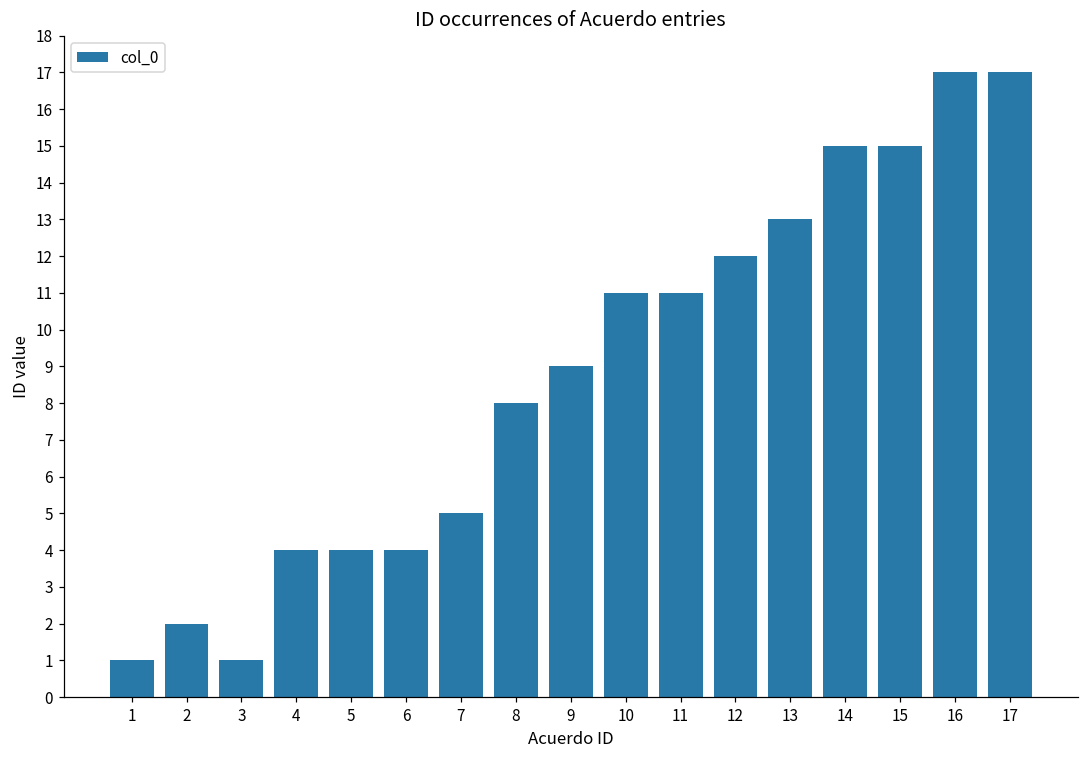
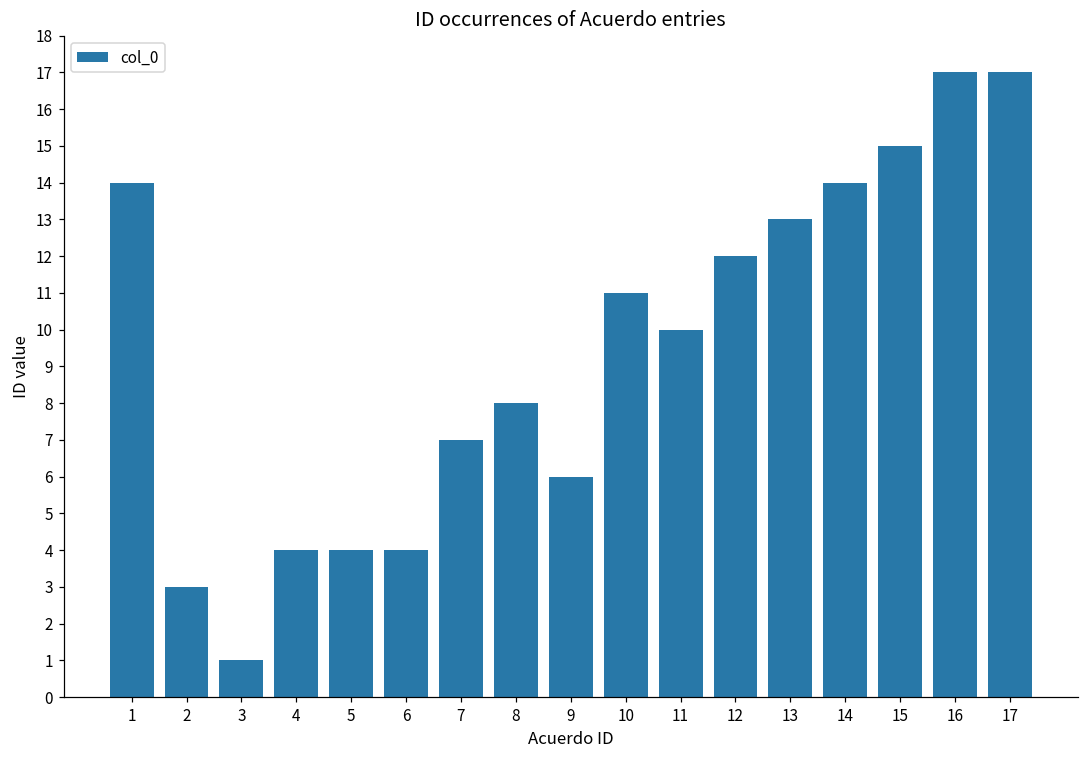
1: 1 -> 14
2: 2 -> 3
7: 5 -> 7
9: 9 -> 6
11: 11 -> 10
14: 15 -> 14
